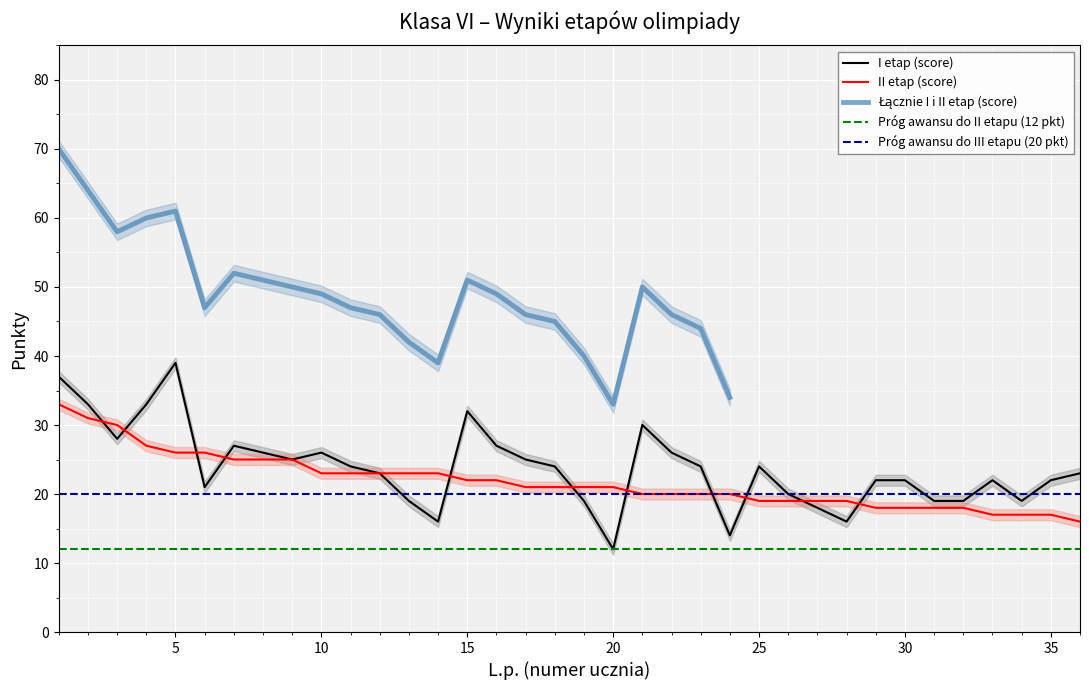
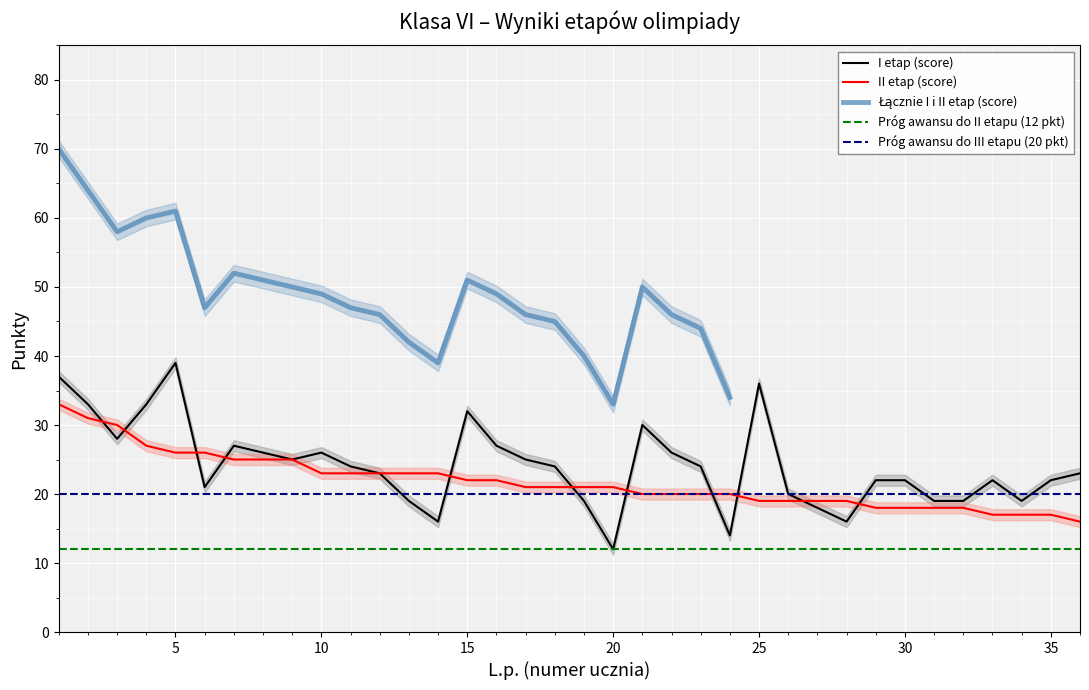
I etap (score), 25: 24 -> 36
